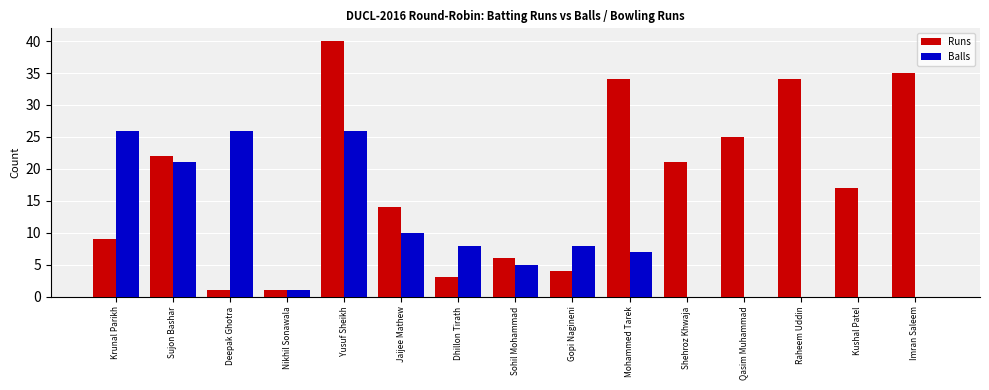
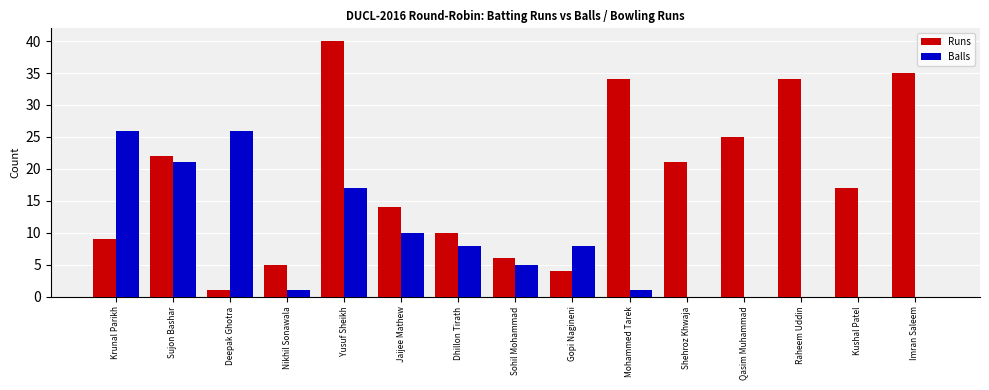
Runs, Nikhil Sonawala: 1 -> 5
Balls, Yusuf Sheikh: 26 -> 17
Runs, Dhillon Tirath: 3 -> 10
Balls, Mohammed Tarek: 7 -> 1
